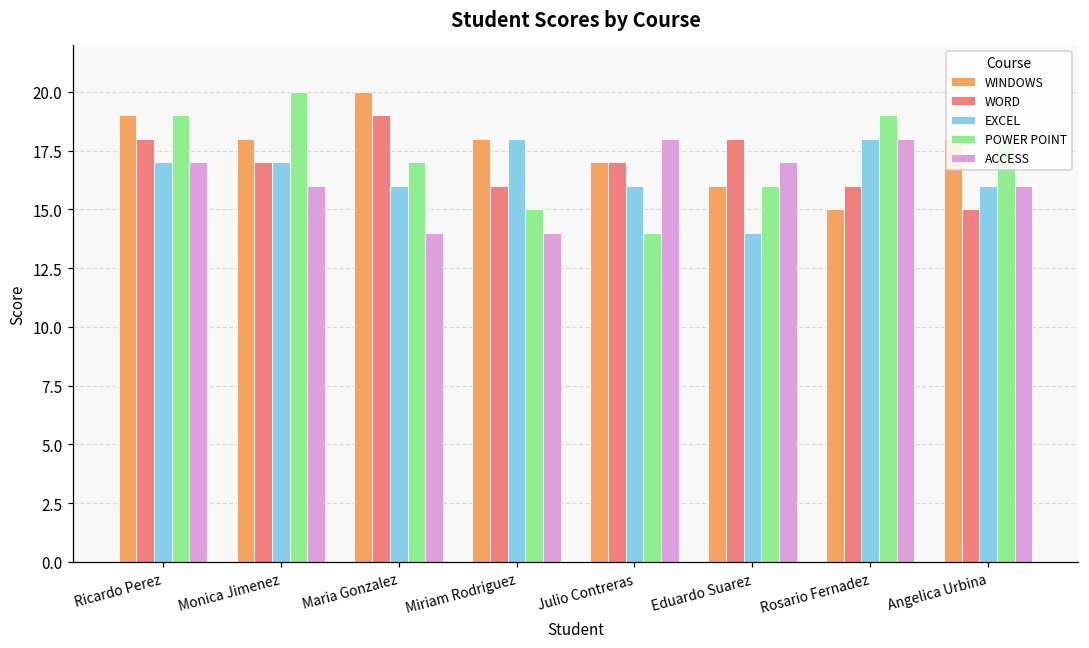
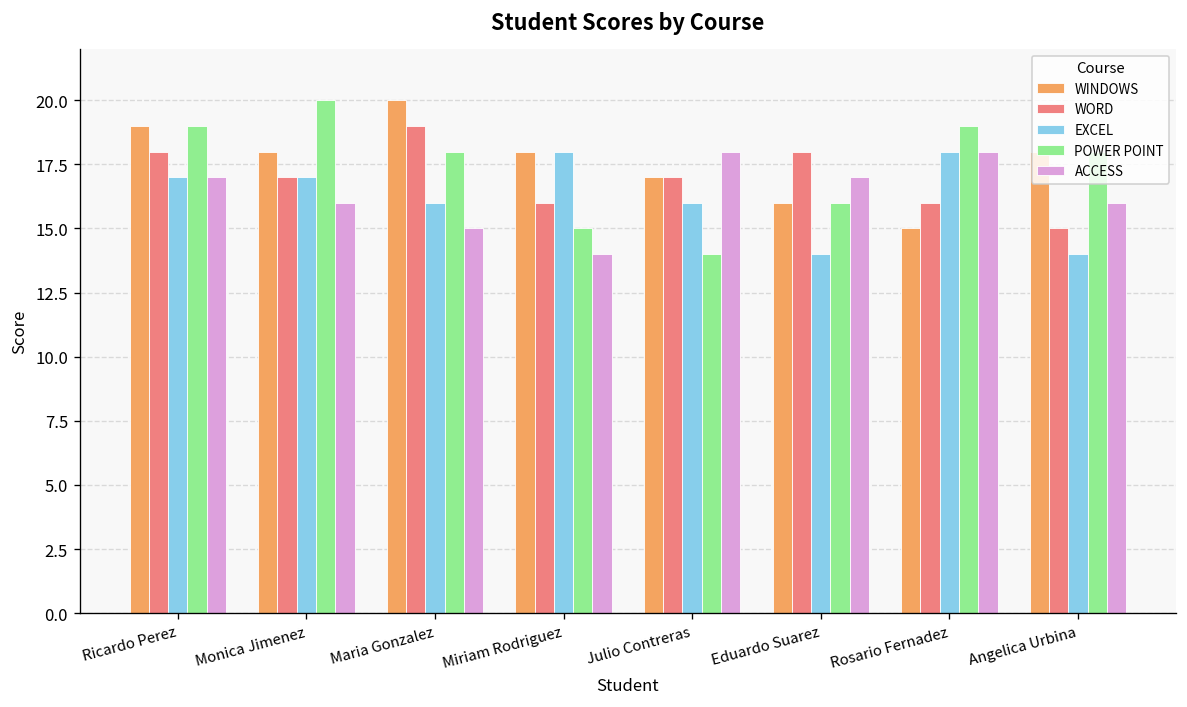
POWER POINT, Maria Gonzalez: 17 -> 18
ACCESS, Maria Gonzalez: 14 -> 15
EXCEL, Angelica Urbina: 16 -> 14
